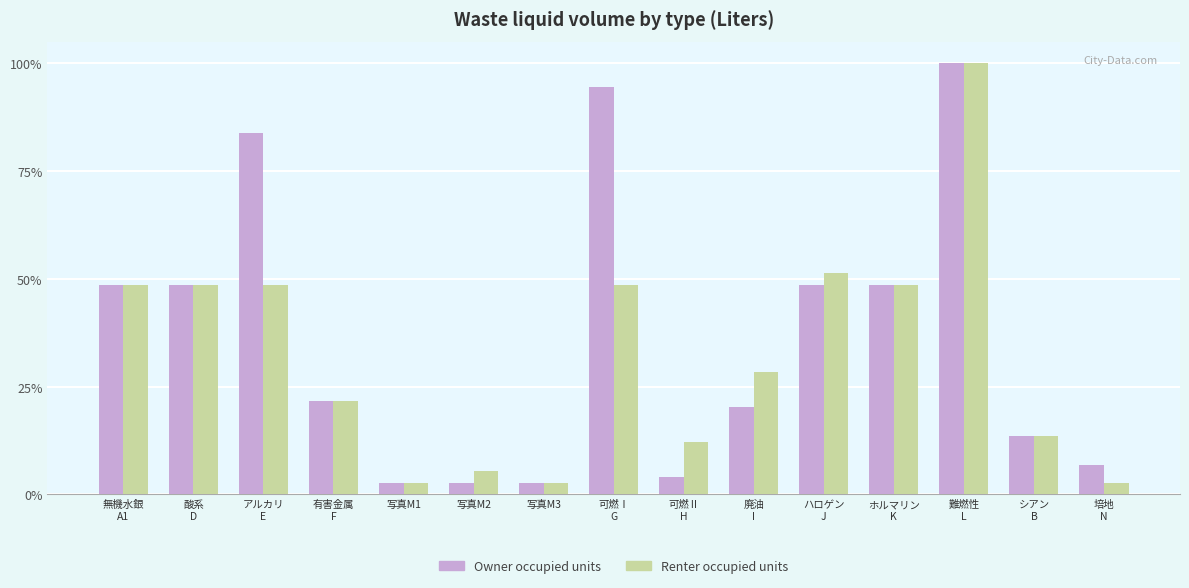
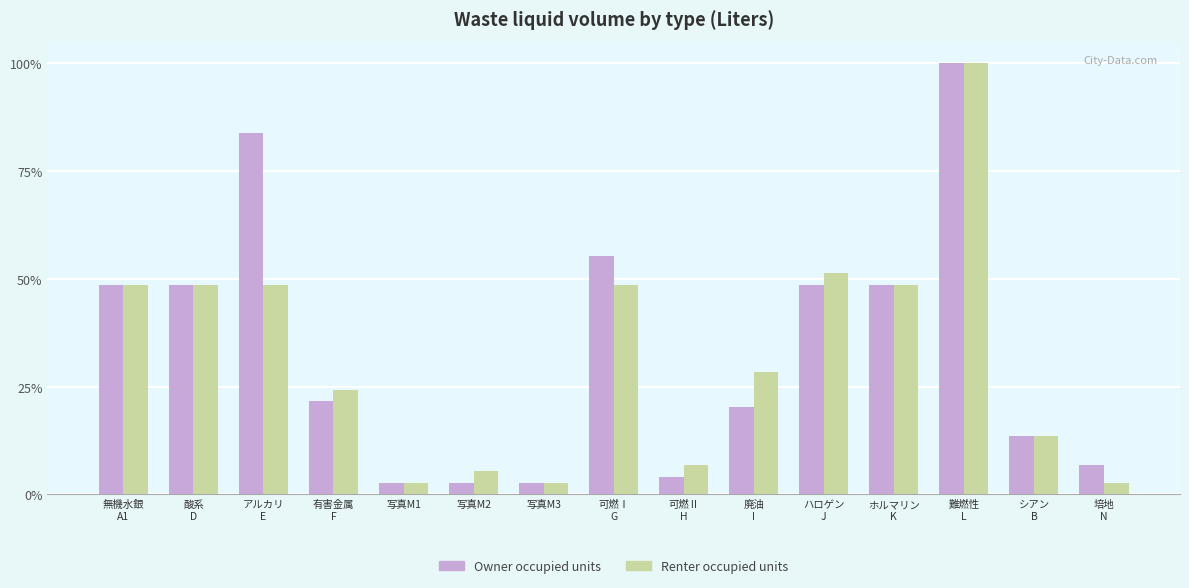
Renter occupied units, 有害金属 F: 22% -> 24%
Owner occupied units, 可燃Ⅰ G: 95% -> 55%
Renter occupied units, 可燃Ⅱ H: 12% -> 7%
